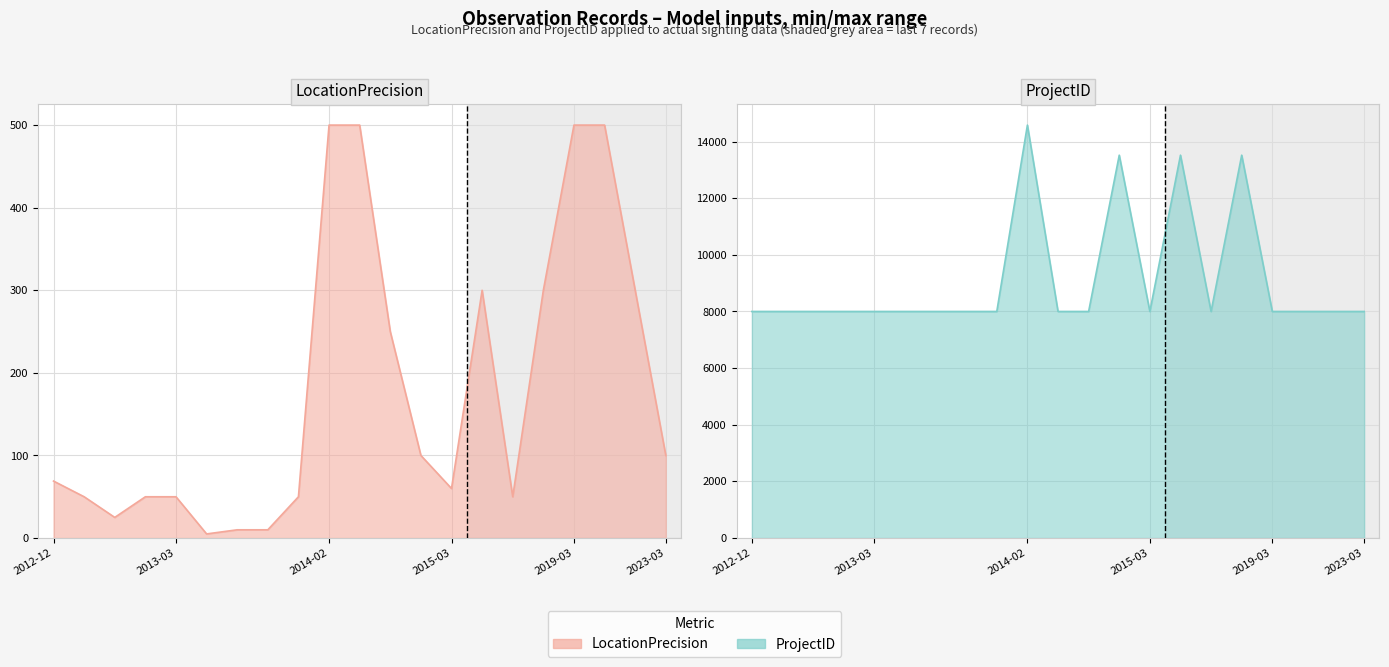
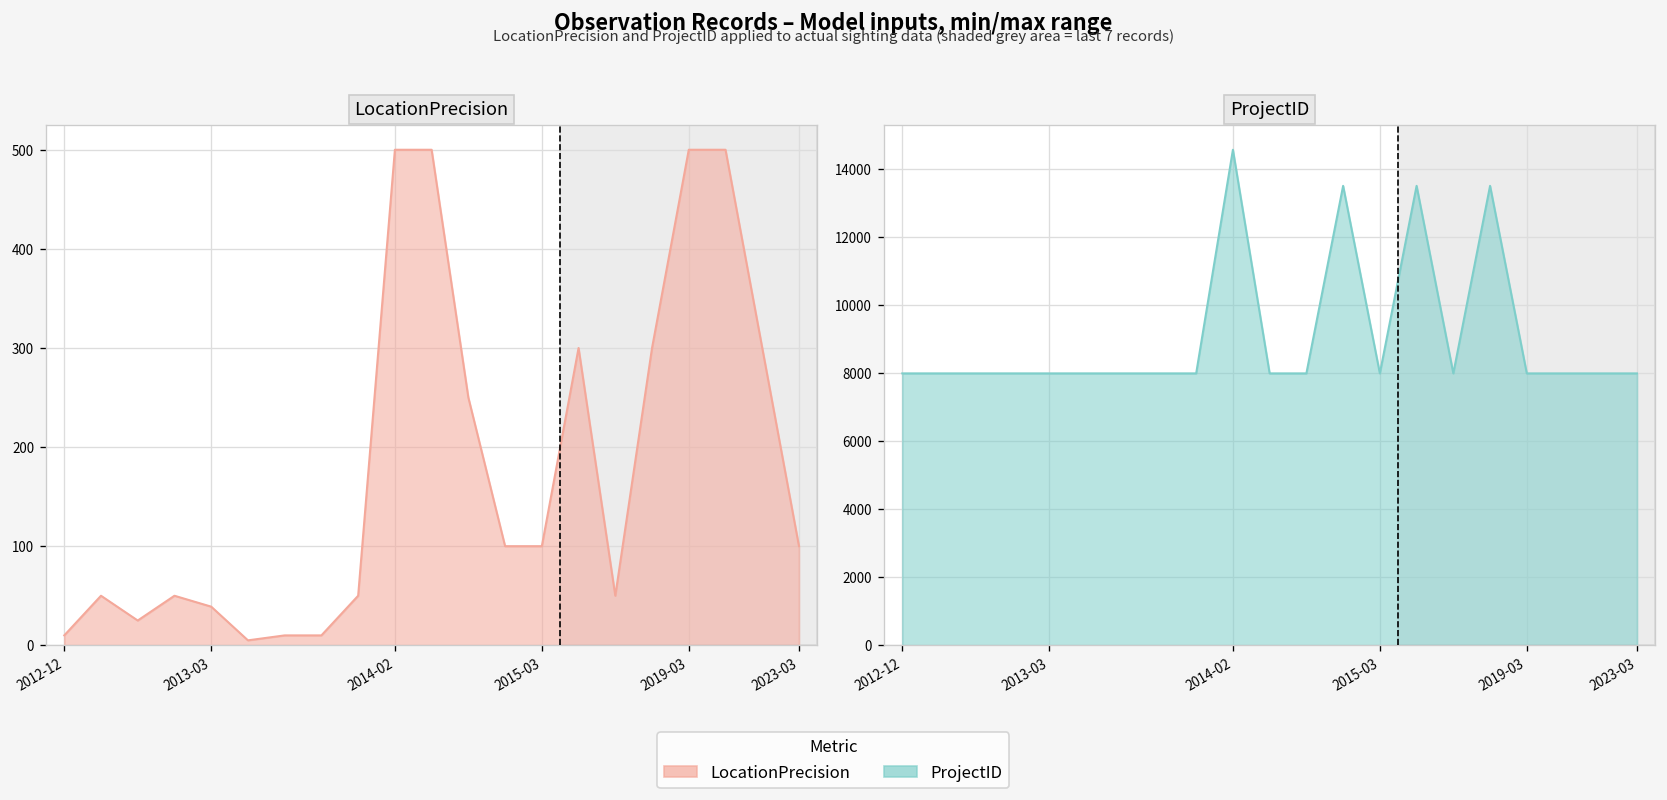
LocationPrecision, 2012-12: 70 -> 10
LocationPrecision, 2013-03: 50 -> 40
LocationPrecision, 2015-03: 60 -> 100
